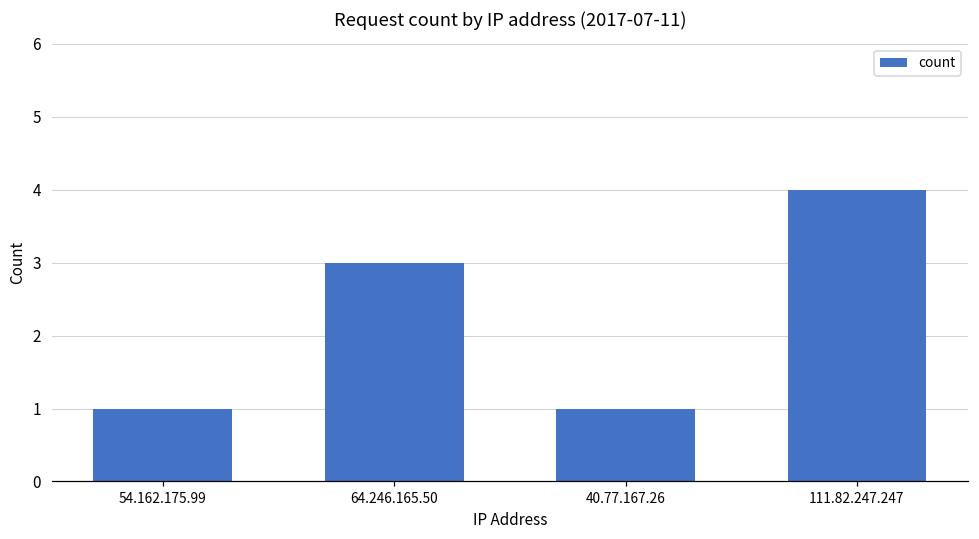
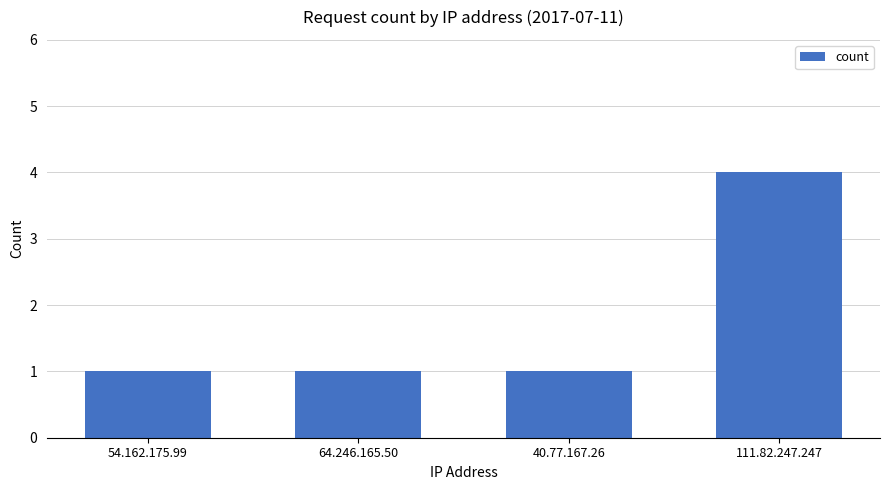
64.246.165.50: 3 -> 1
